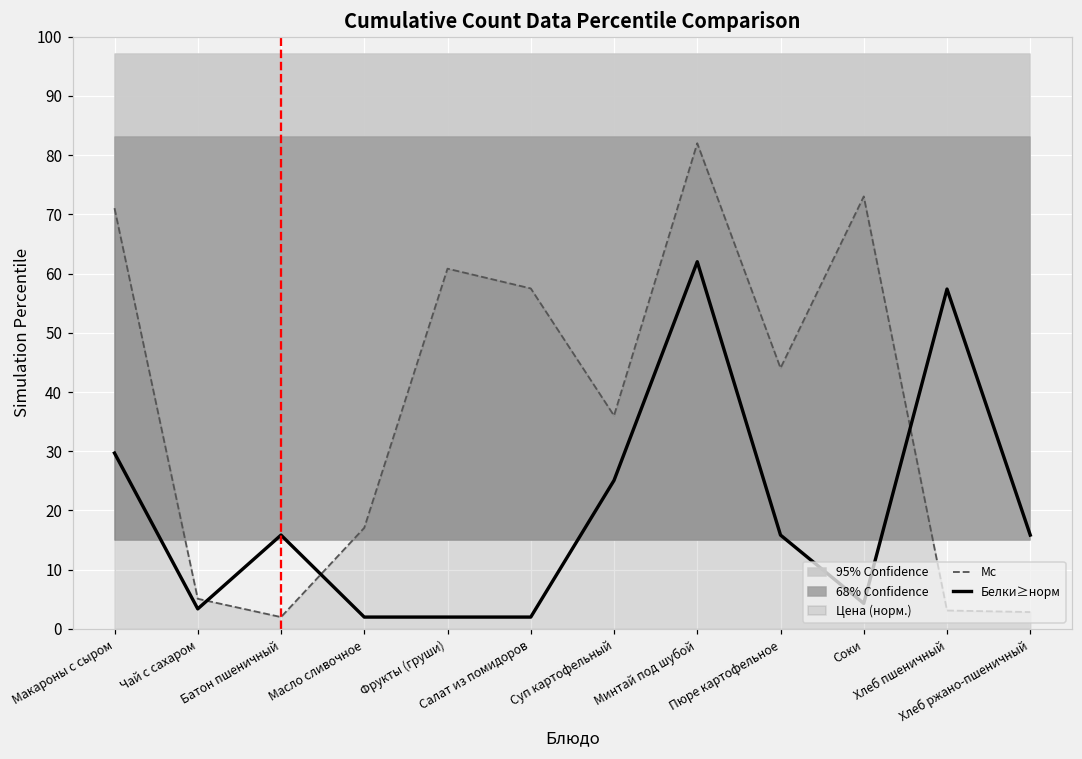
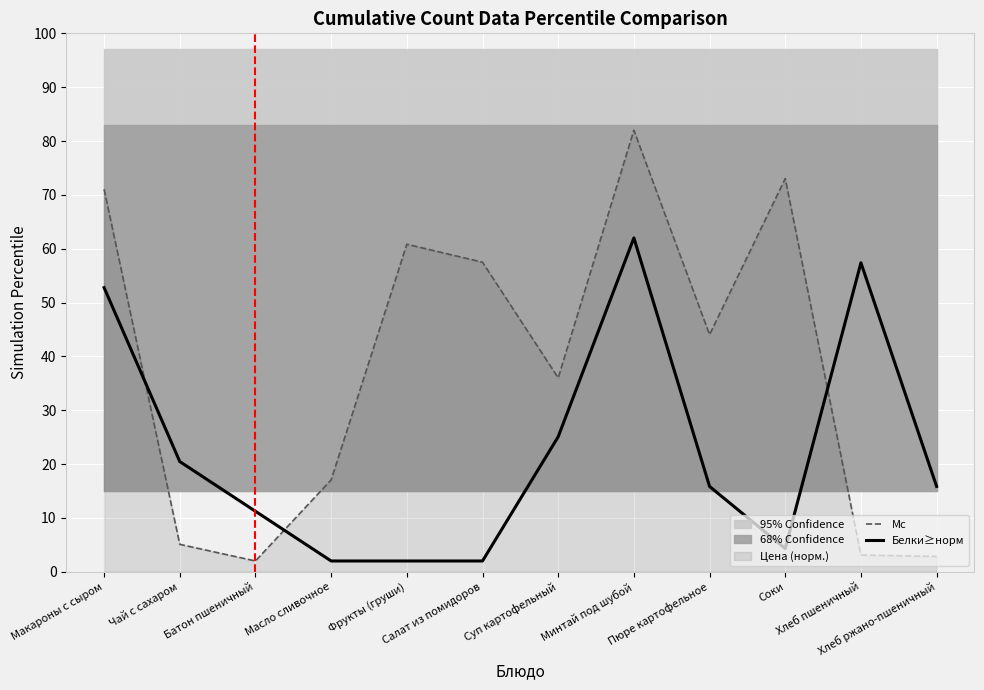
Белки≥норм, Макароны с сыром: 30 -> 53
Белки≥норм, Чай с сахаром: 3 -> 20
Белки≥норм, Батон пшеничный: 16 -> 11
